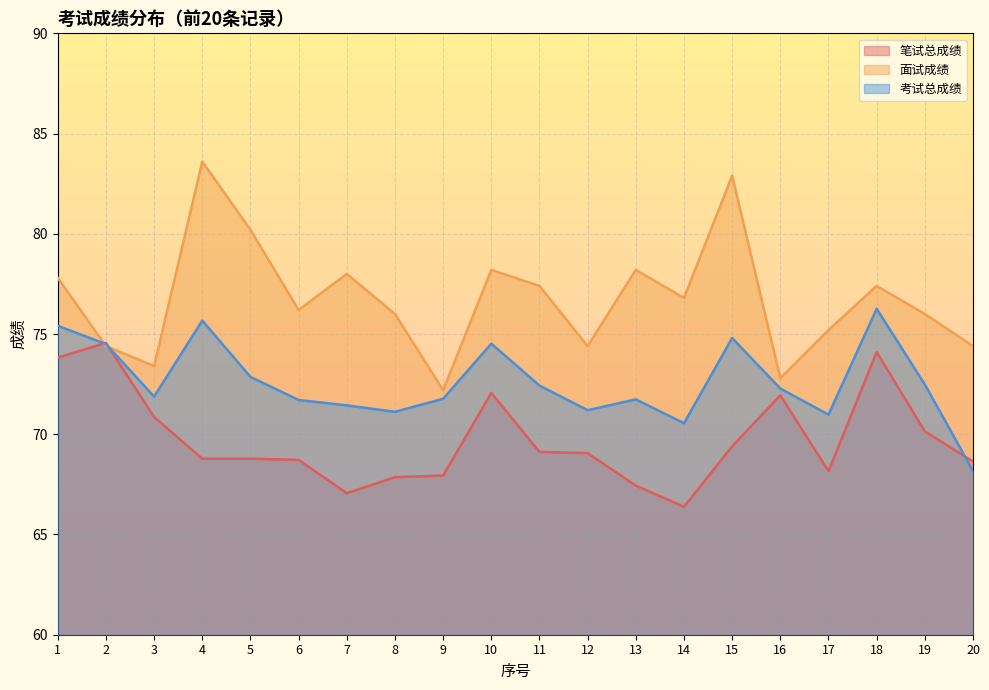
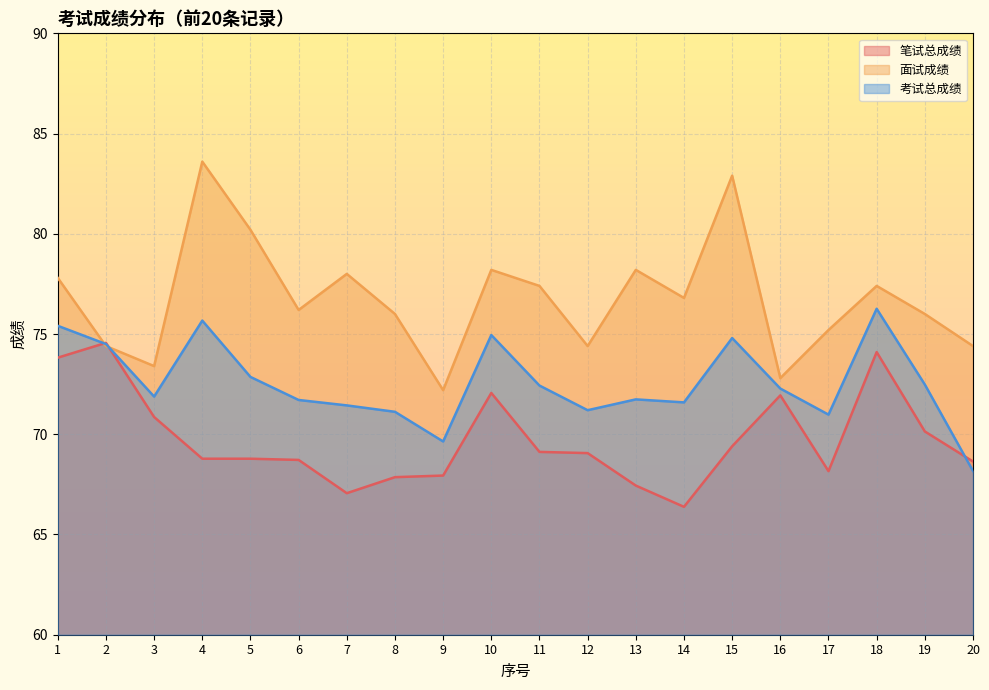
考试总成绩, 9: 71.8 -> 69.6
考试总成绩, 10: 74.5 -> 75.0
考试总成绩, 14: 70.6 -> 71.6
